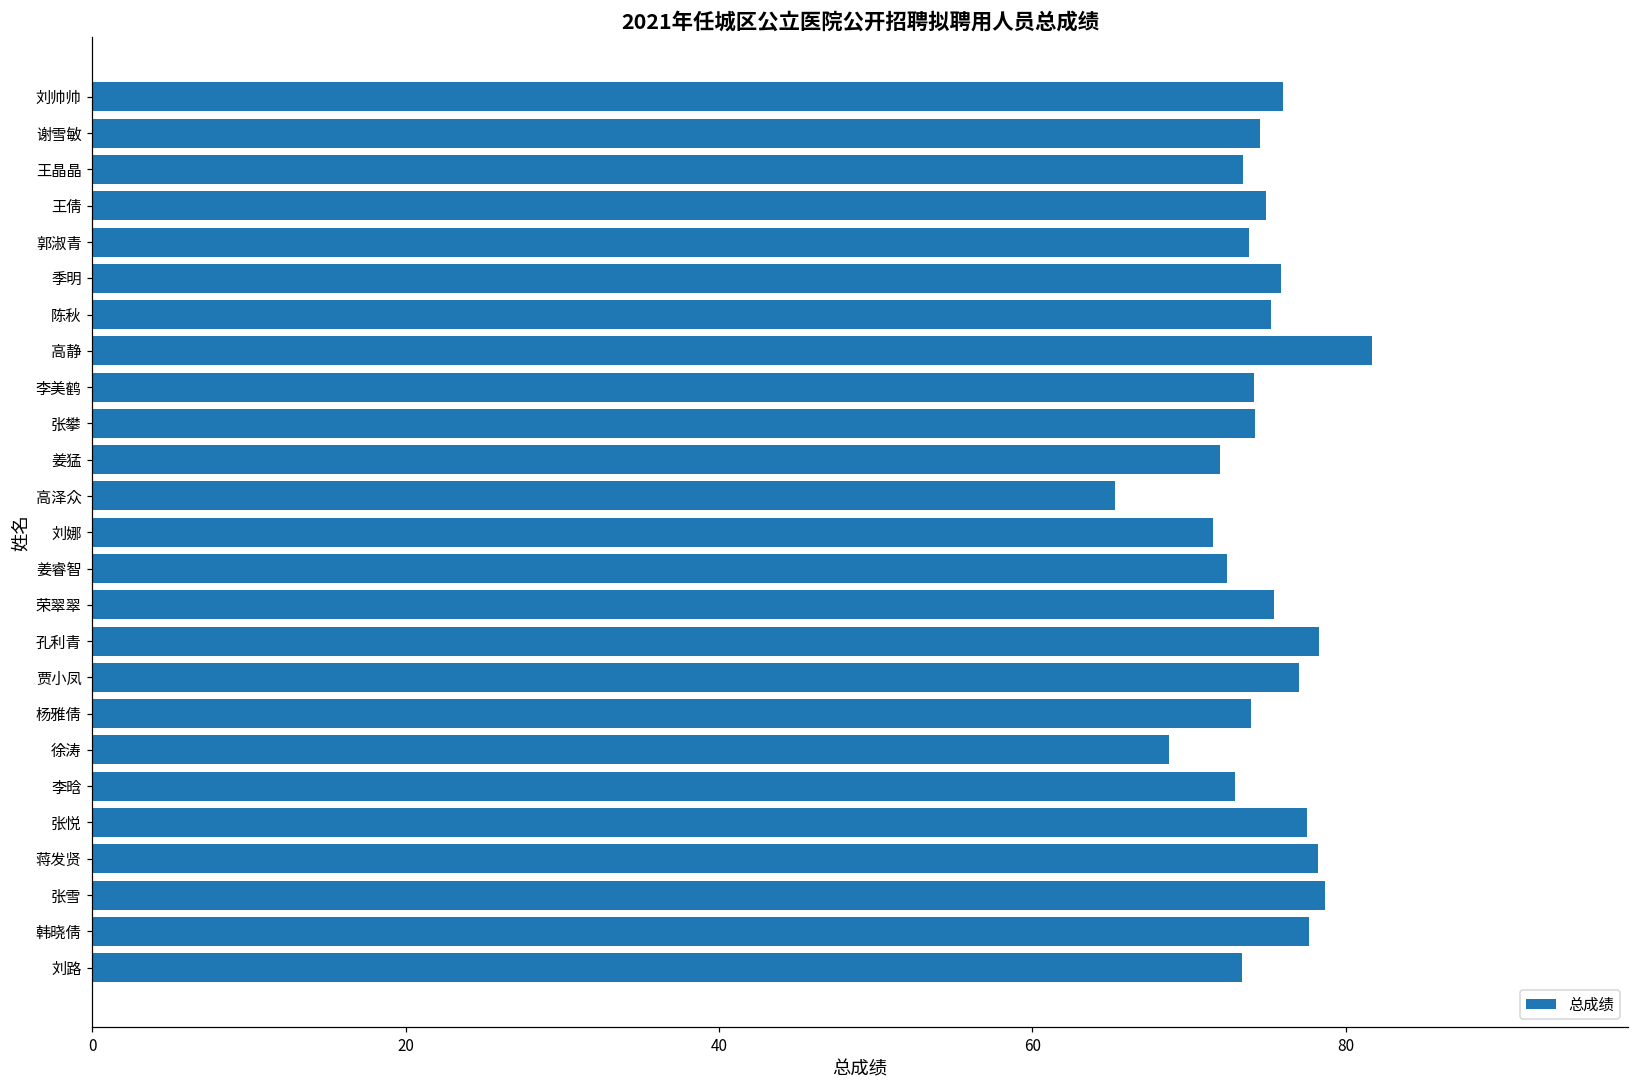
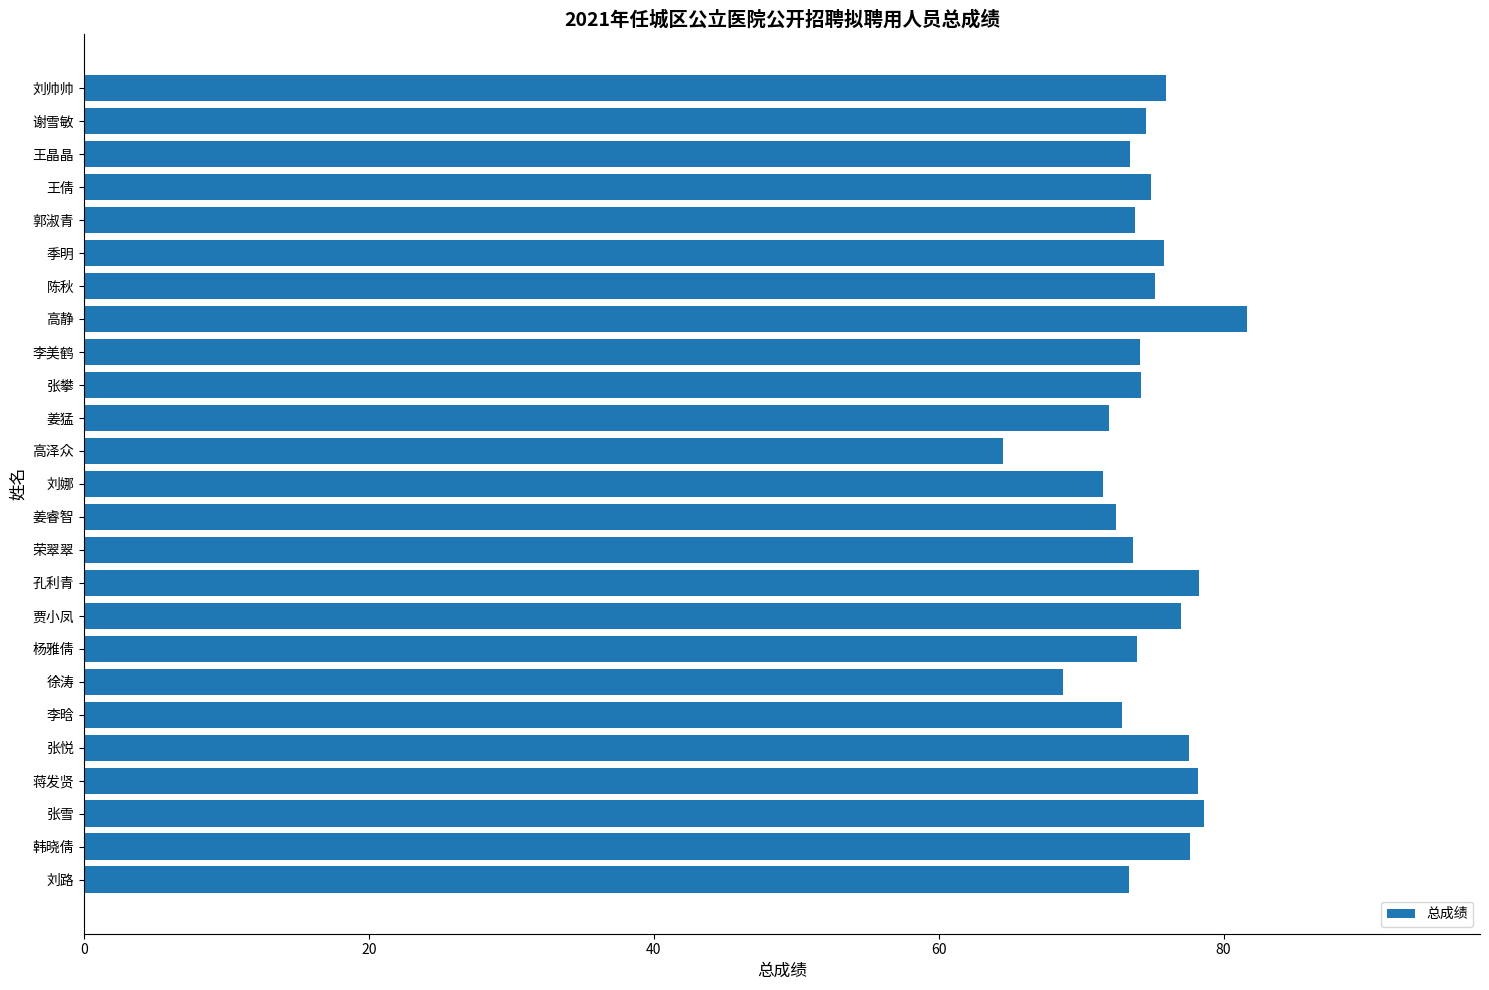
高泽众: 65.3 -> 64.5
荣翠翠: 75.4 -> 73.6
